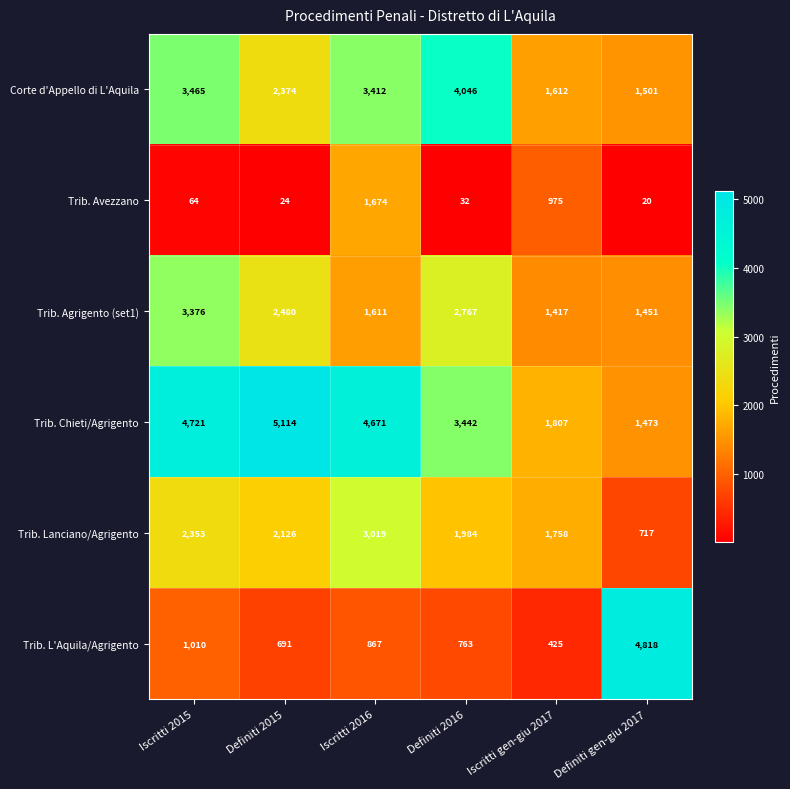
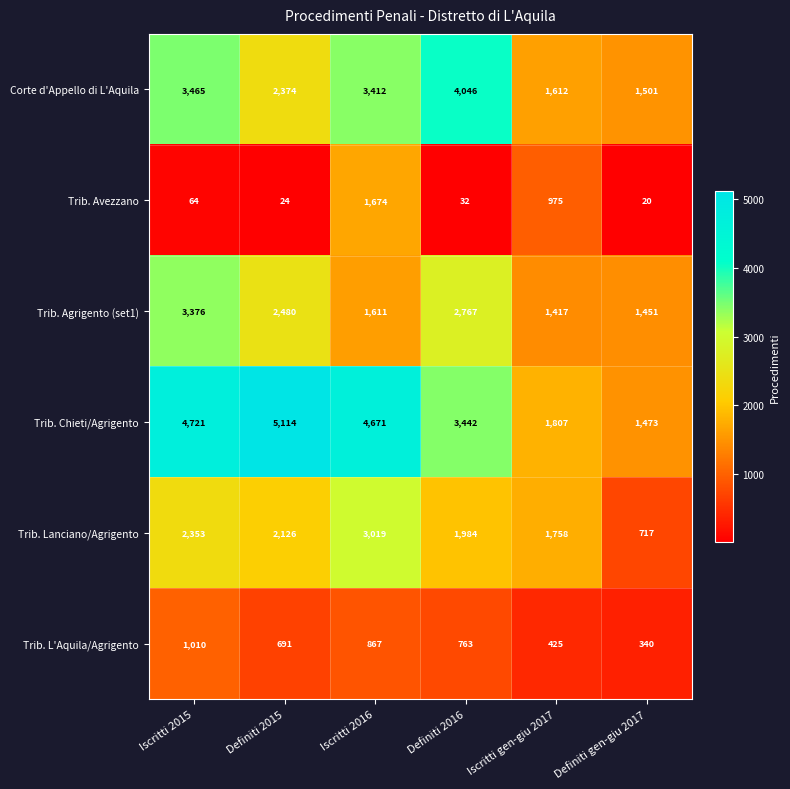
Trib. L'Aquila/Agrigento, Definiti gen-giu 2017: 4,818 -> 340
